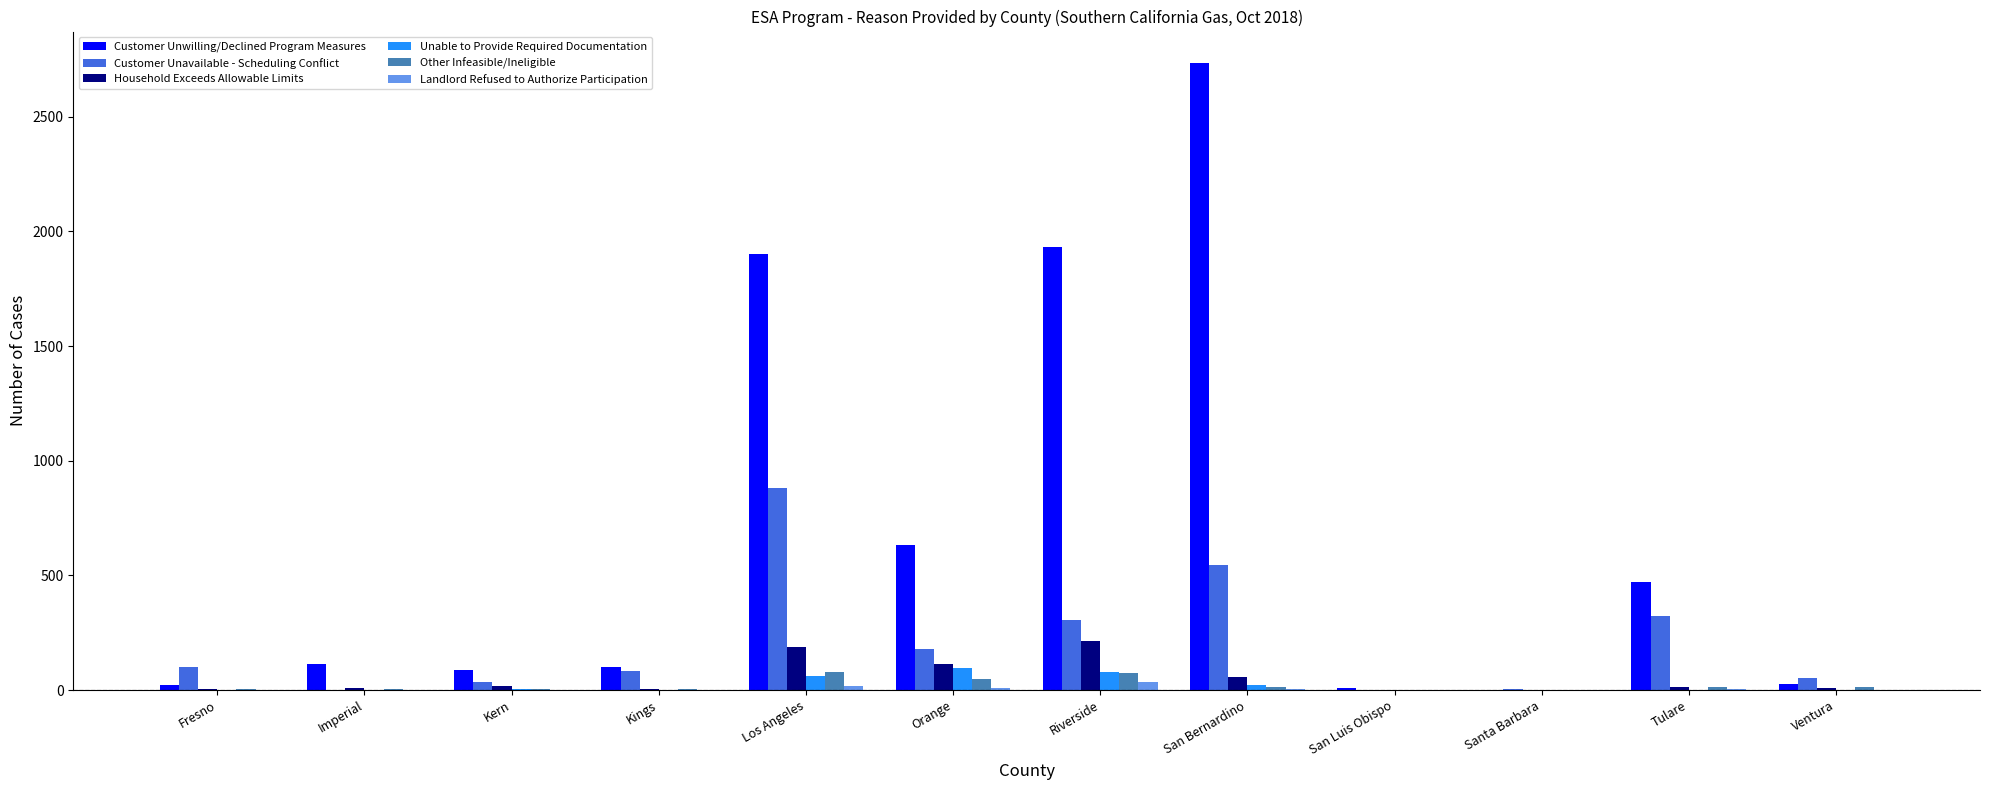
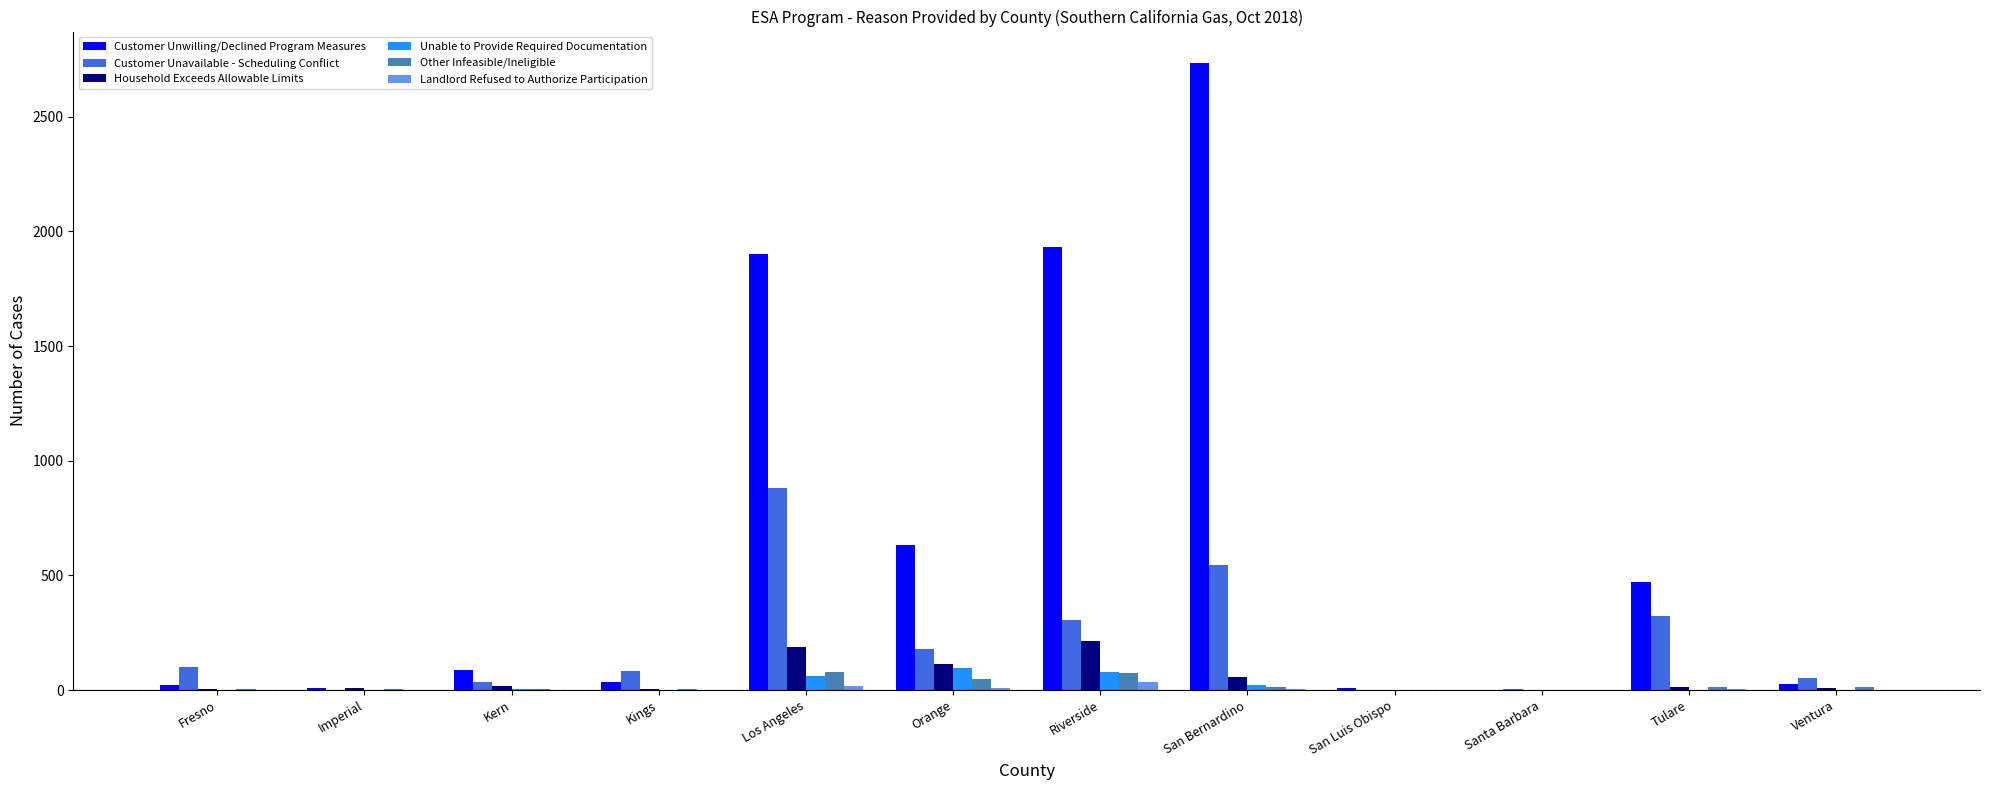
Customer Unwilling/Declined Program Measures, Imperial: 110 -> 10
Customer Unwilling/Declined Program Measures, Kings: 100 -> 40
